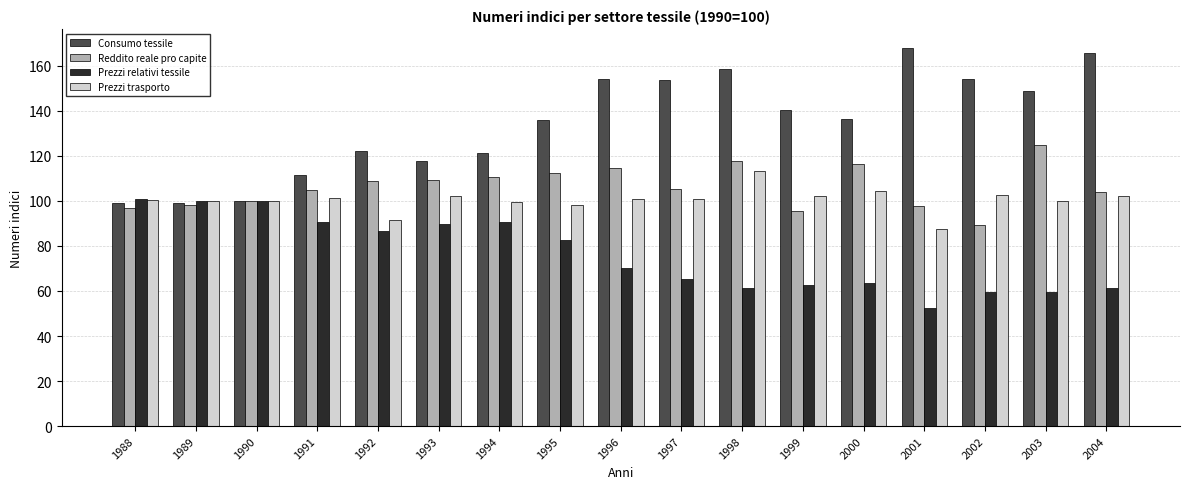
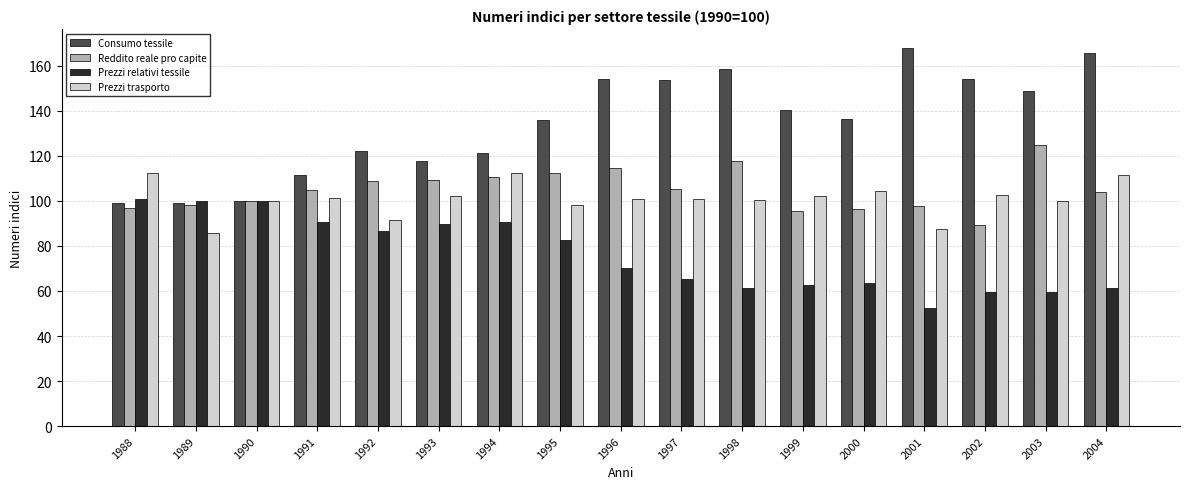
Prezzi trasporto, 1988: 101 -> 112
Prezzi trasporto, 1989: 100 -> 86
Prezzi trasporto, 1994: 100 -> 112
Prezzi trasporto, 1998: 113 -> 101
Reddito reale pro capite, 2000: 116 -> 96
Prezzi trasporto, 2004: 102 -> 111
